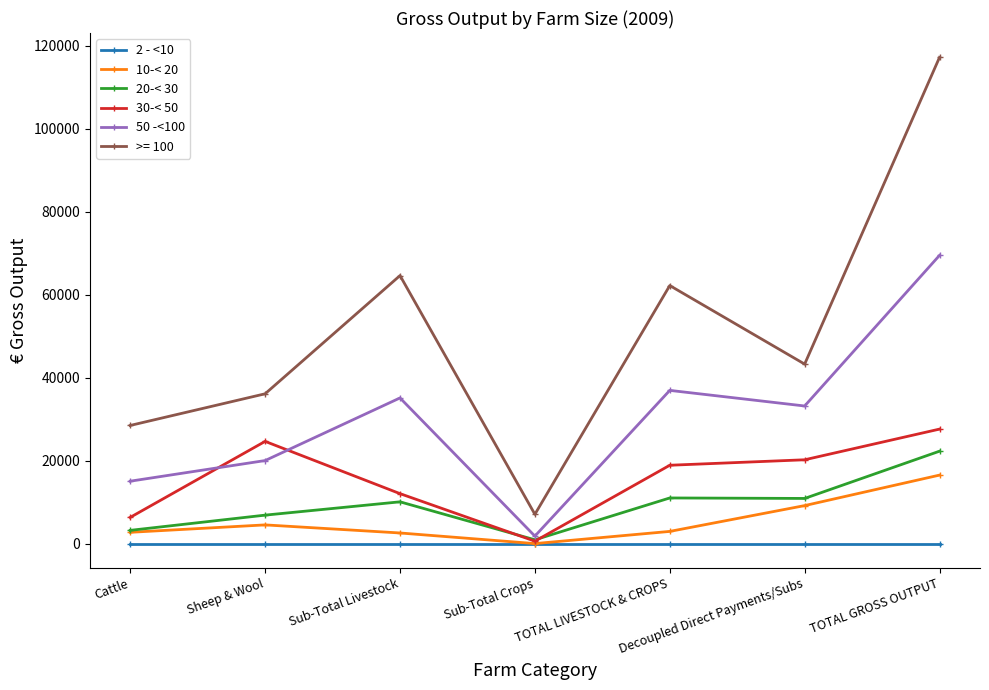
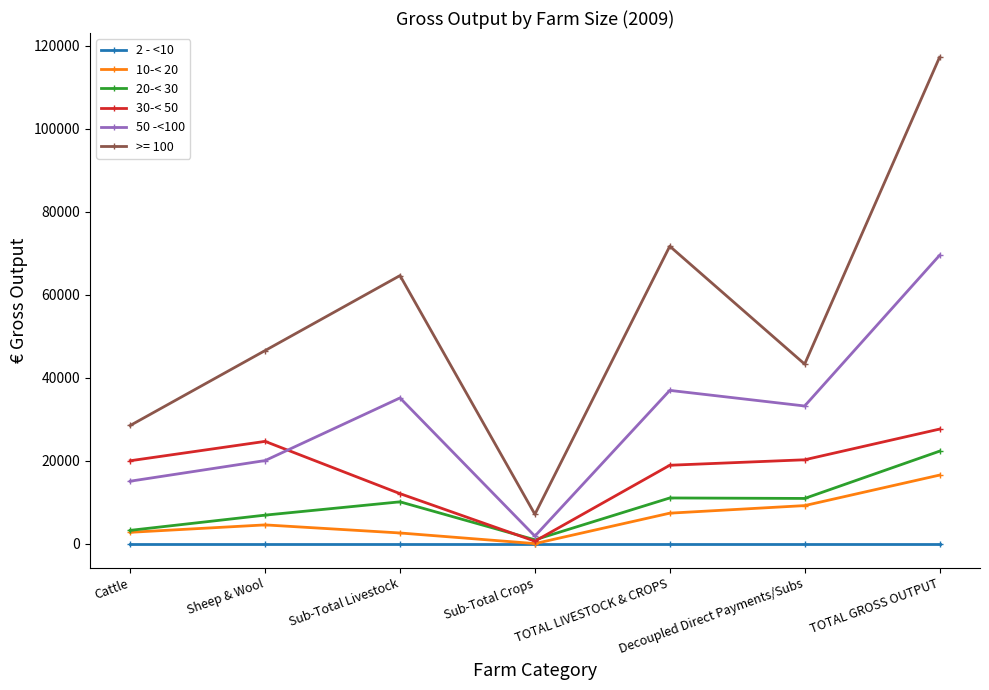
30-< 50, Cattle: 6000 -> 20000
>= 100, Sheep & Wool: 36000 -> 47000
10-< 20, TOTAL LIVESTOCK & CROPS: 3000 -> 7000
>= 100, TOTAL LIVESTOCK & CROPS: 62000 -> 72000
